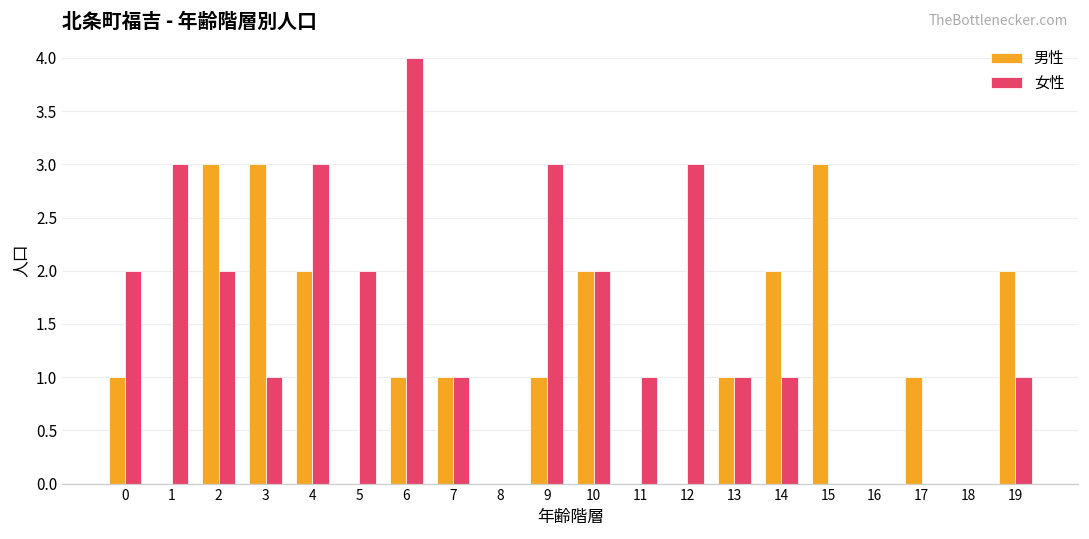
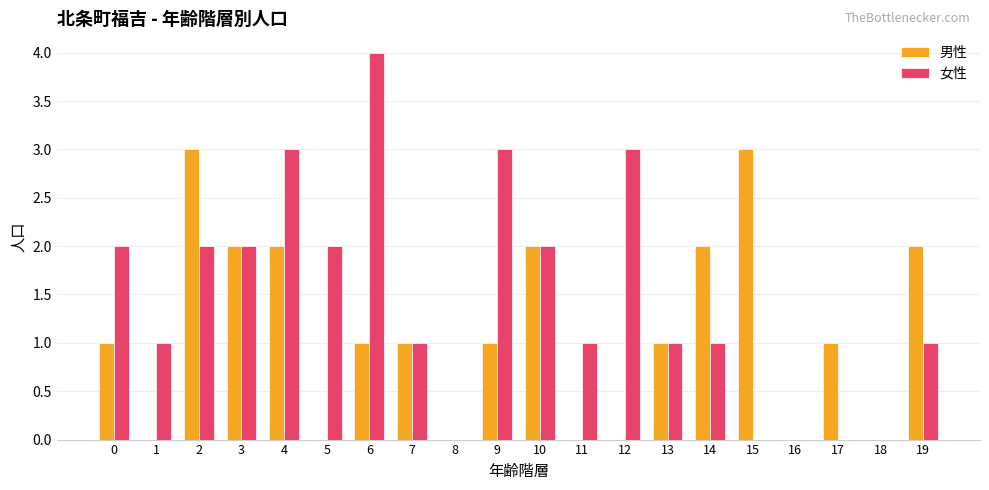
女性, 1: 3 -> 1
男性, 3: 3 -> 2
女性, 3: 1 -> 2
